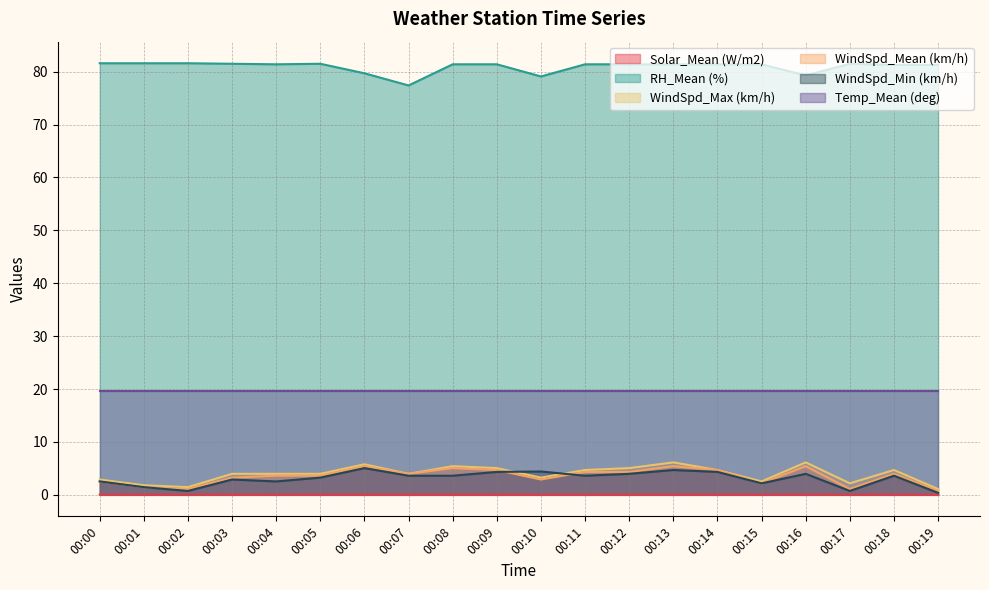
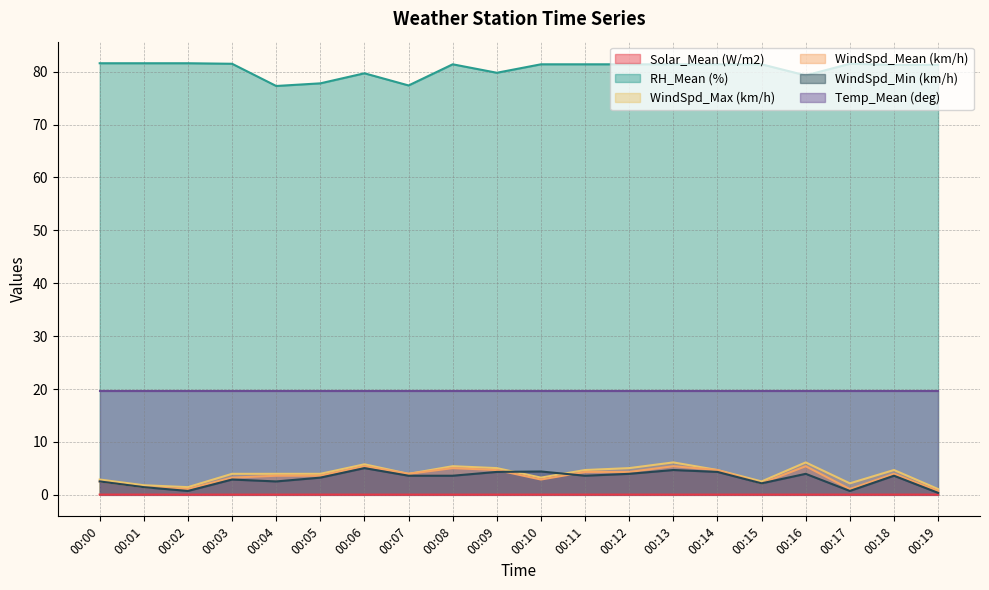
RH_Mean (%), 00:04: 81 -> 77
RH_Mean (%), 00:05: 82 -> 78
RH_Mean (%), 00:09: 81 -> 80
RH_Mean (%), 00:10: 79 -> 81
